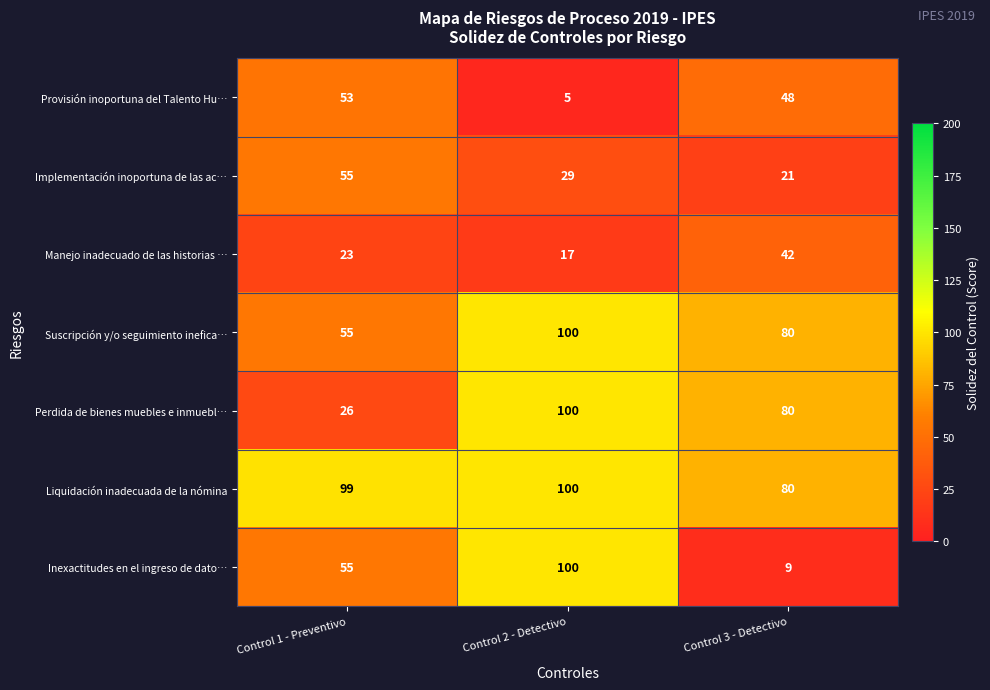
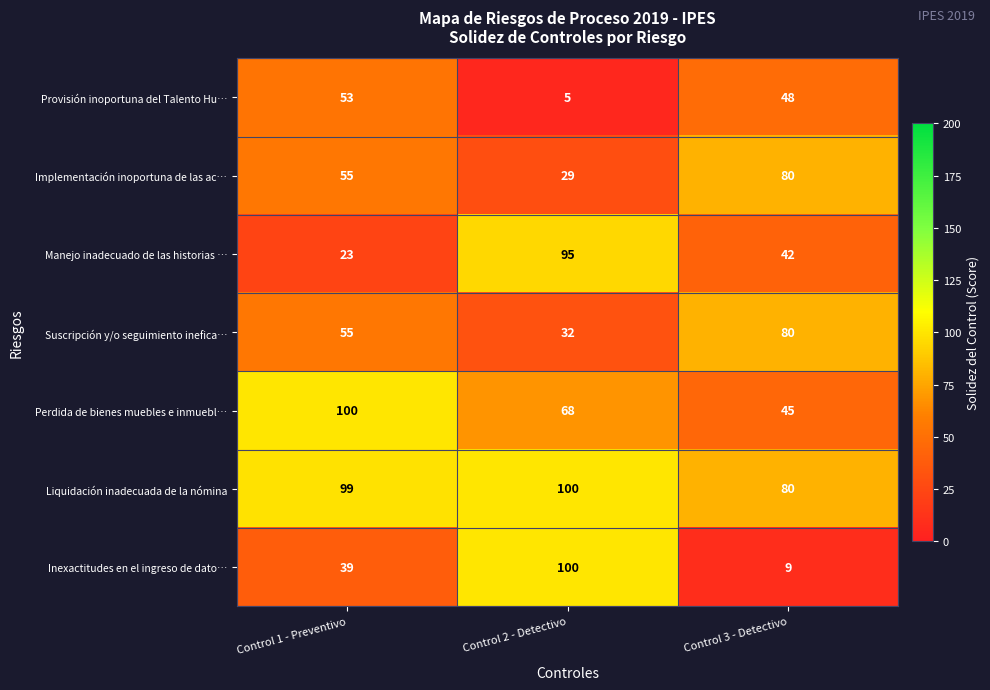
Implementación inoportuna de las ac…, Control 3 - Detectivo: 21 -> 80
Manejo inadecuado de las historias …, Control 2 - Detectivo: 17 -> 95
Suscripción y/o seguimiento inefica…, Control 2 - Detectivo: 100 -> 32
Perdida de bienes muebles e inmuebl…, Control 1 - Preventivo: 26 -> 100
Perdida de bienes muebles e inmuebl…, Control 2 - Detectivo: 100 -> 68
Perdida de bienes muebles e inmuebl…, Control 3 - Detectivo: 80 -> 45
Inexactitudes en el ingreso de dato…, Control 1 - Preventivo: 55 -> 39
